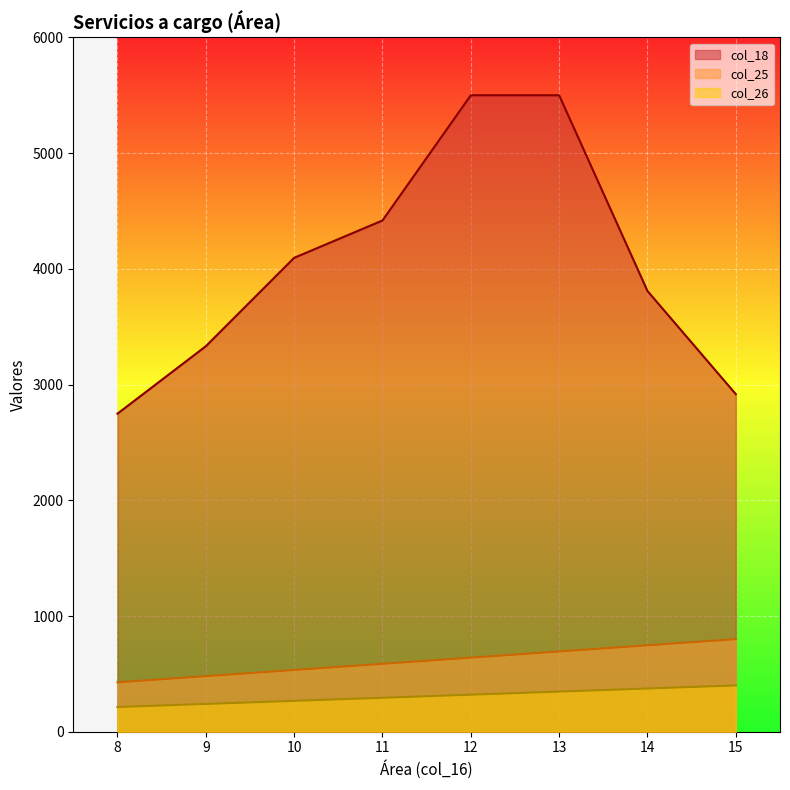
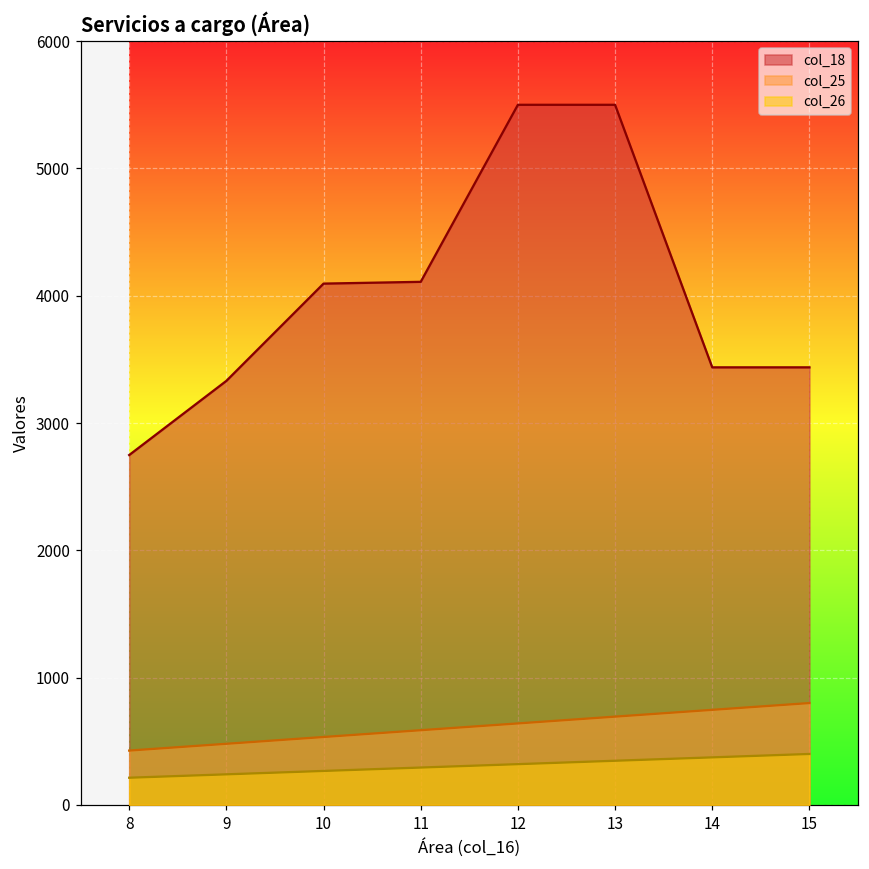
col_18, 11: 4420 -> 4110
col_18, 14: 3810 -> 3440
col_18, 15: 2920 -> 3440
